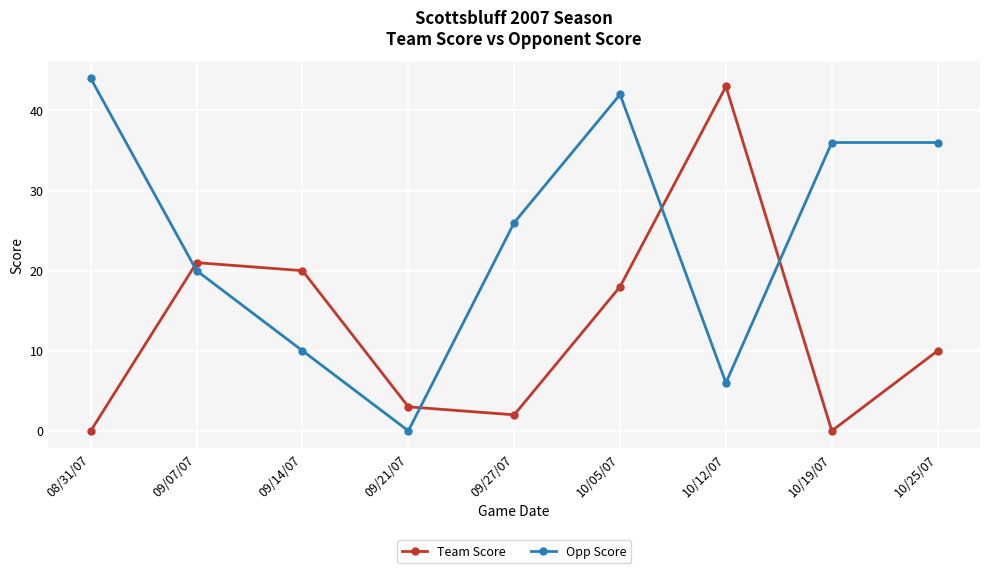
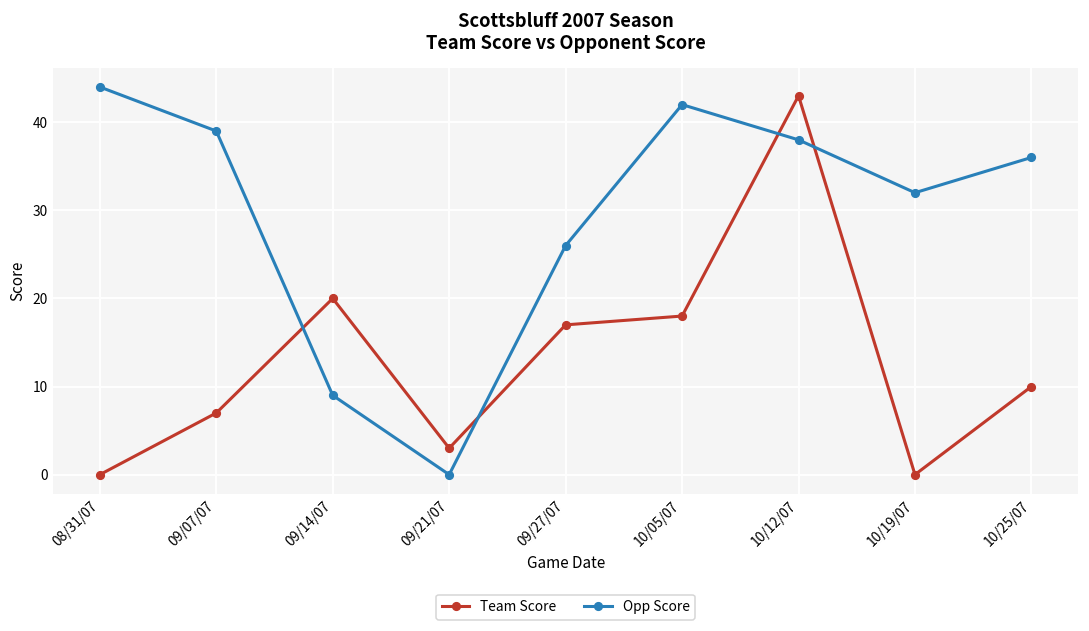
Team Score, 09/07/07: 21 -> 7
Opp Score, 09/07/07: 20 -> 39
Opp Score, 09/14/07: 10 -> 9
Team Score, 09/27/07: 2 -> 17
Opp Score, 10/12/07: 6 -> 38
Opp Score, 10/19/07: 36 -> 32
